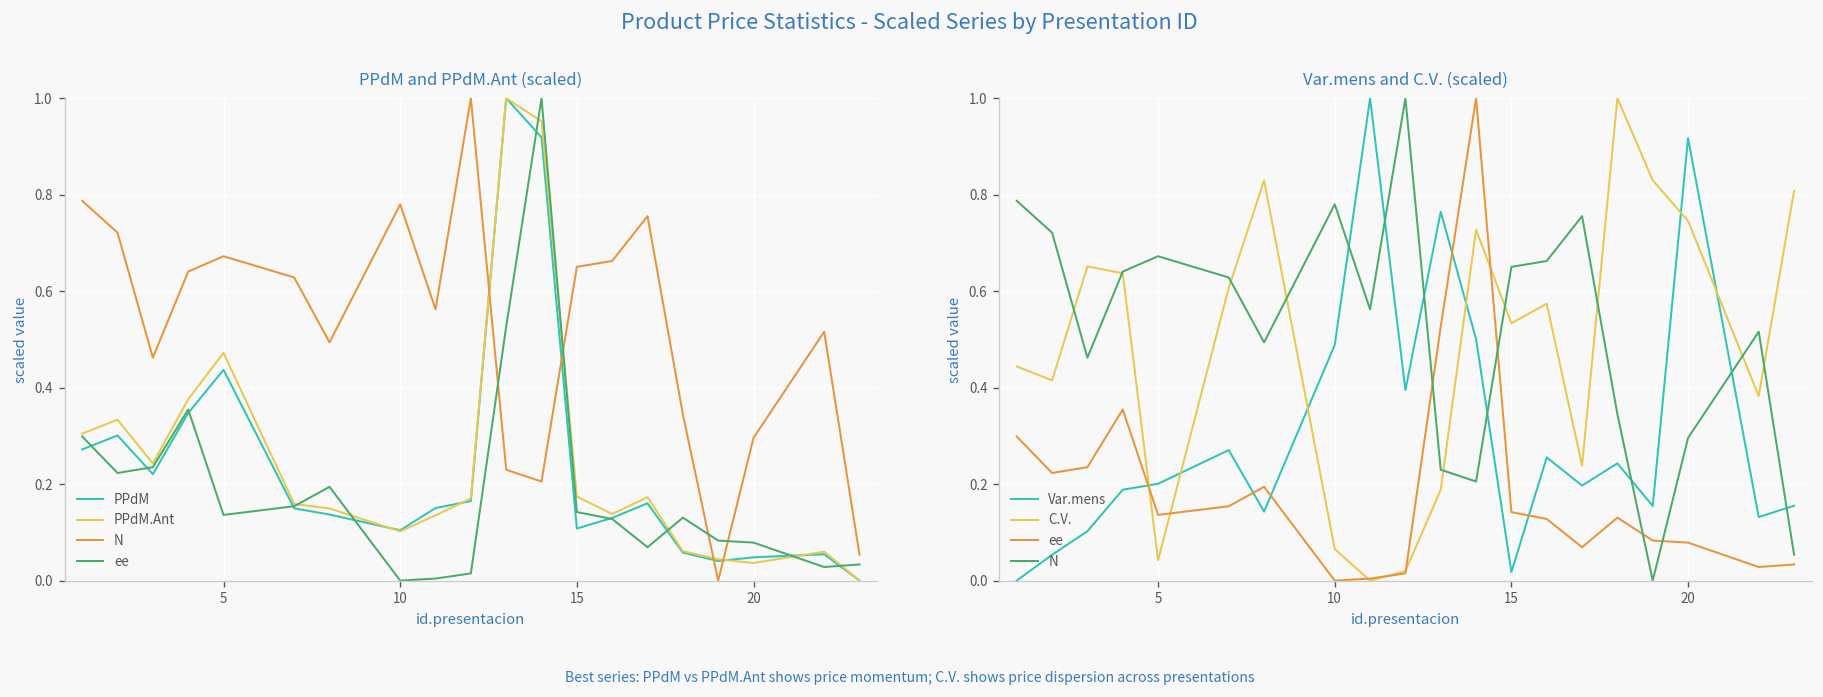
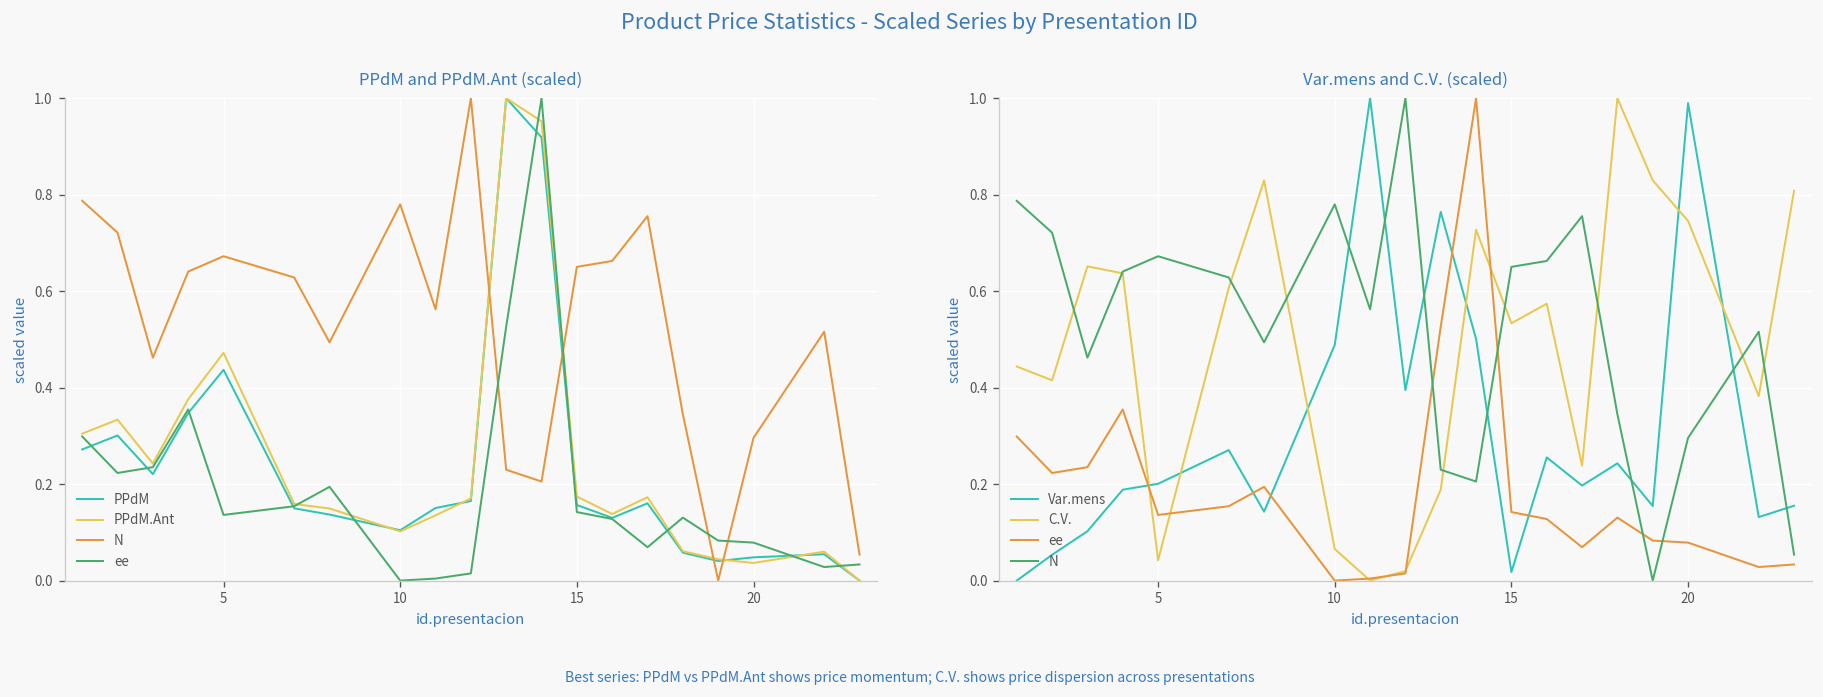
PPdM and PPdM.Ant (scaled), PPdM, 15: 0.11 -> 0.16
Var.mens and C.V. (scaled), Var.mens, 20: 0.92 -> 0.99
